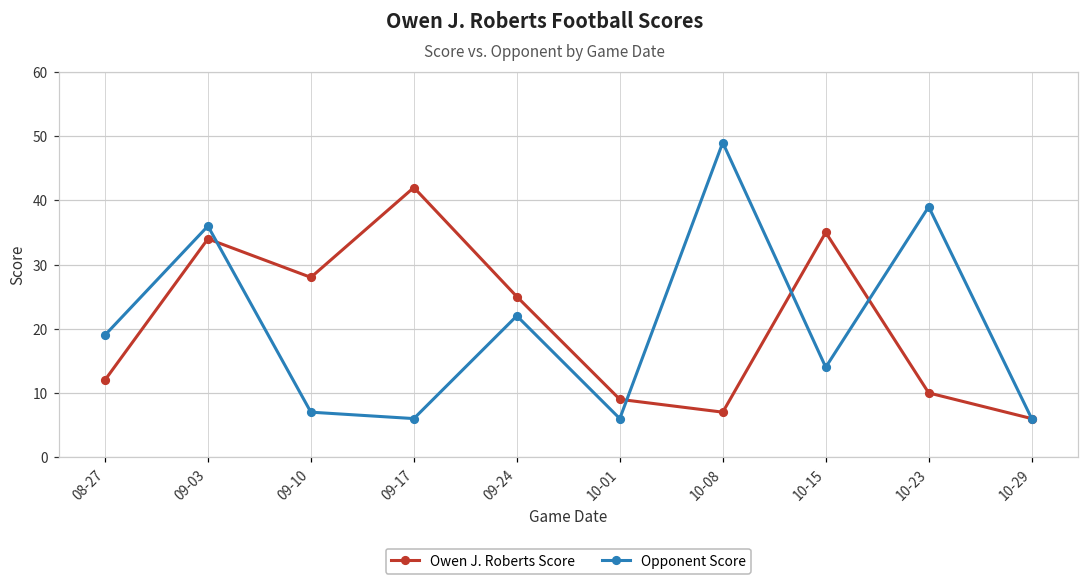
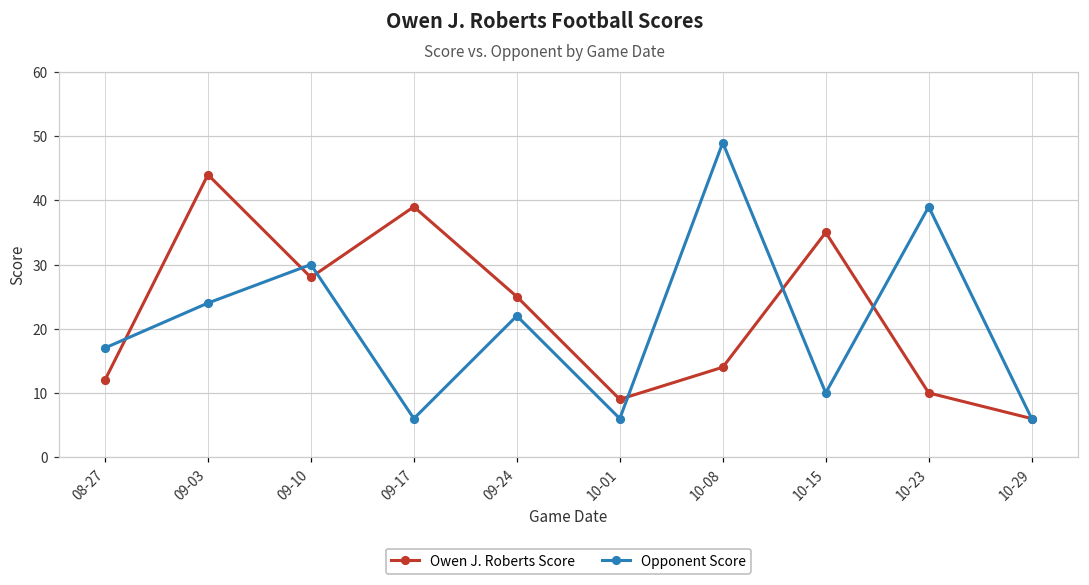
Opponent Score, 08-27: 19 -> 17
Owen J. Roberts Score, 09-03: 34 -> 44
Opponent Score, 09-03: 36 -> 24
Opponent Score, 09-10: 7 -> 30
Owen J. Roberts Score, 09-17: 42 -> 39
Owen J. Roberts Score, 10-08: 7 -> 14
Opponent Score, 10-15: 14 -> 10
